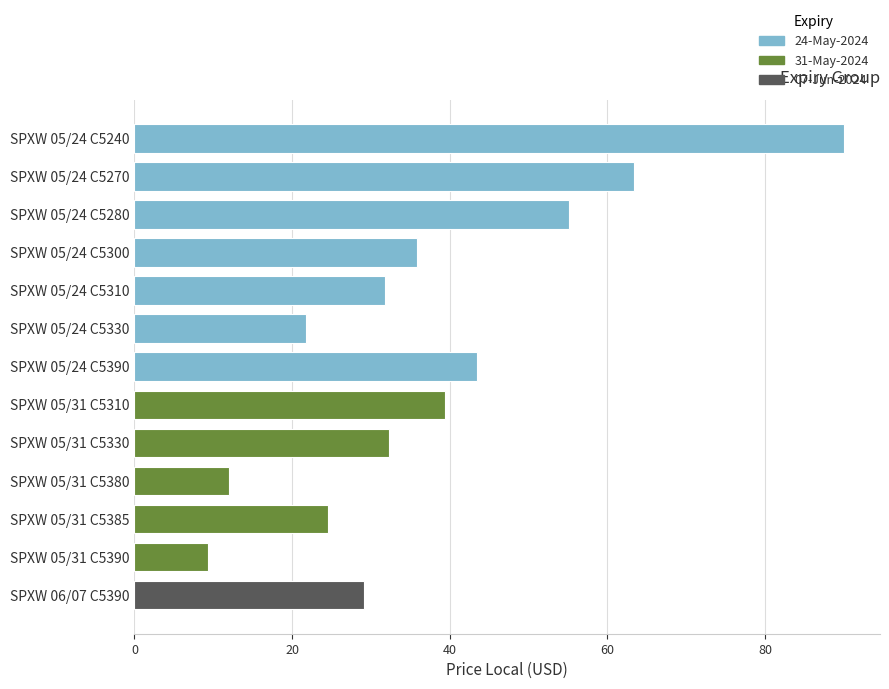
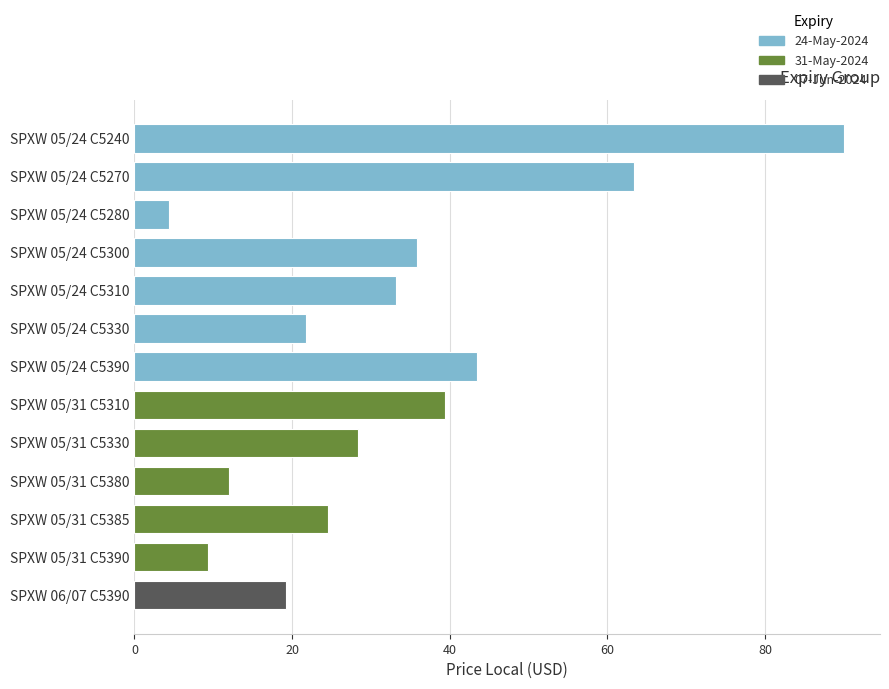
SPXW 05/24 C5280: 55 -> 4
SPXW 05/24 C5310: 32 -> 33
SPXW 05/31 C5330: 32 -> 28
SPXW 06/07 C5390: 29 -> 19
